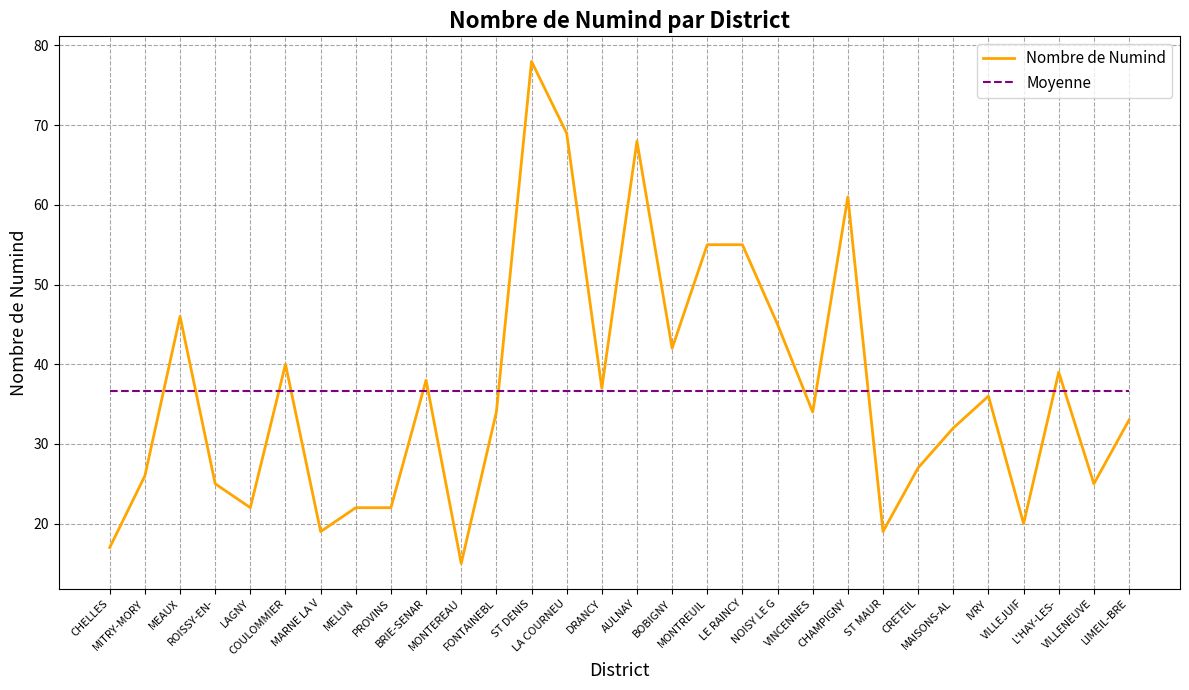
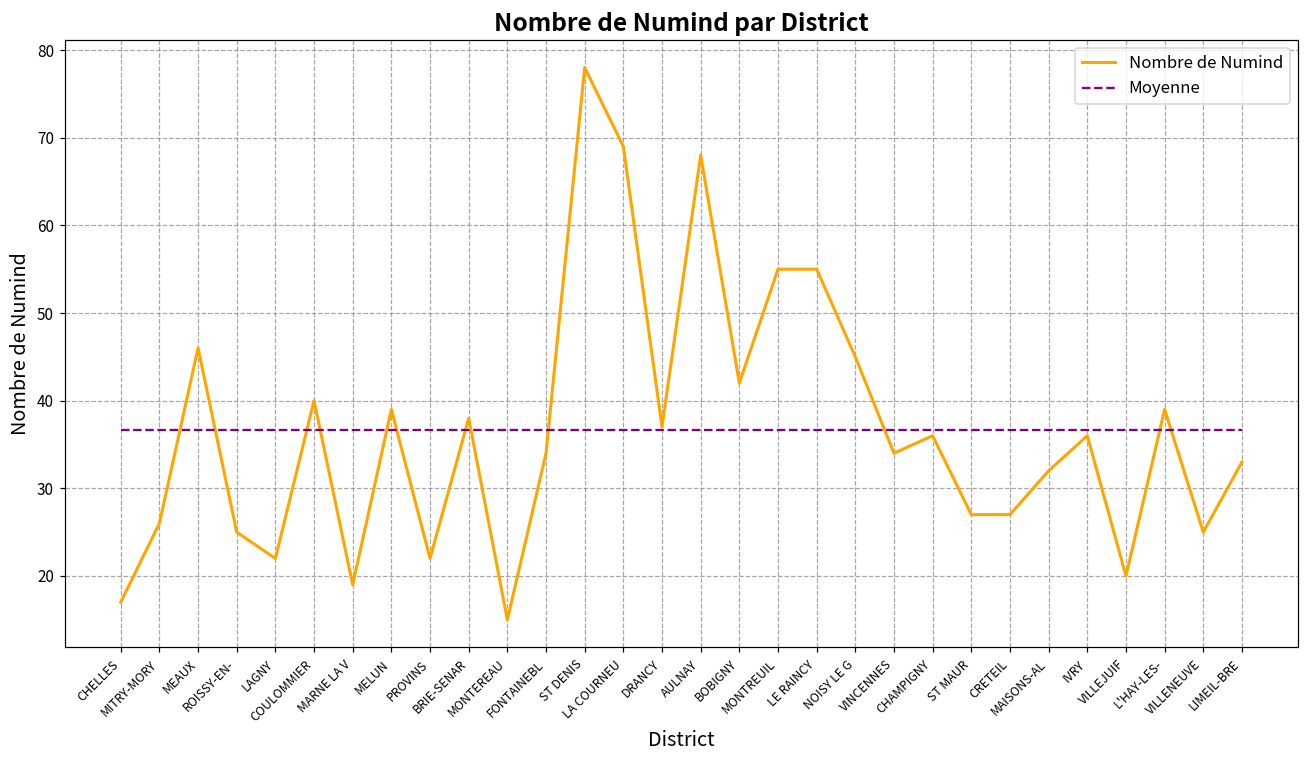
Nombre de Numind, MELUN: 22 -> 39
Nombre de Numind, CHAMPIGNY: 61 -> 36
Nombre de Numind, ST MAUR: 19 -> 27
